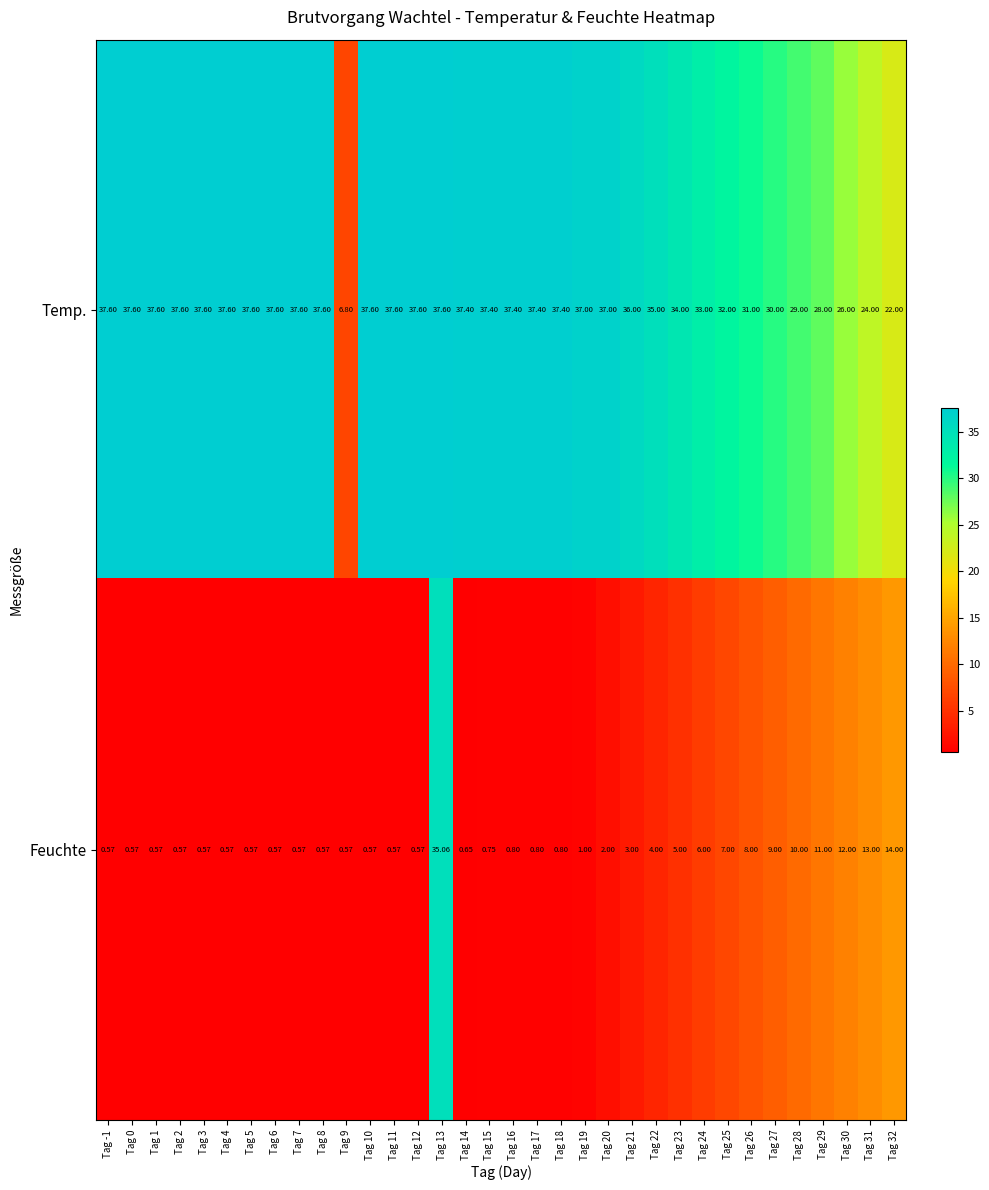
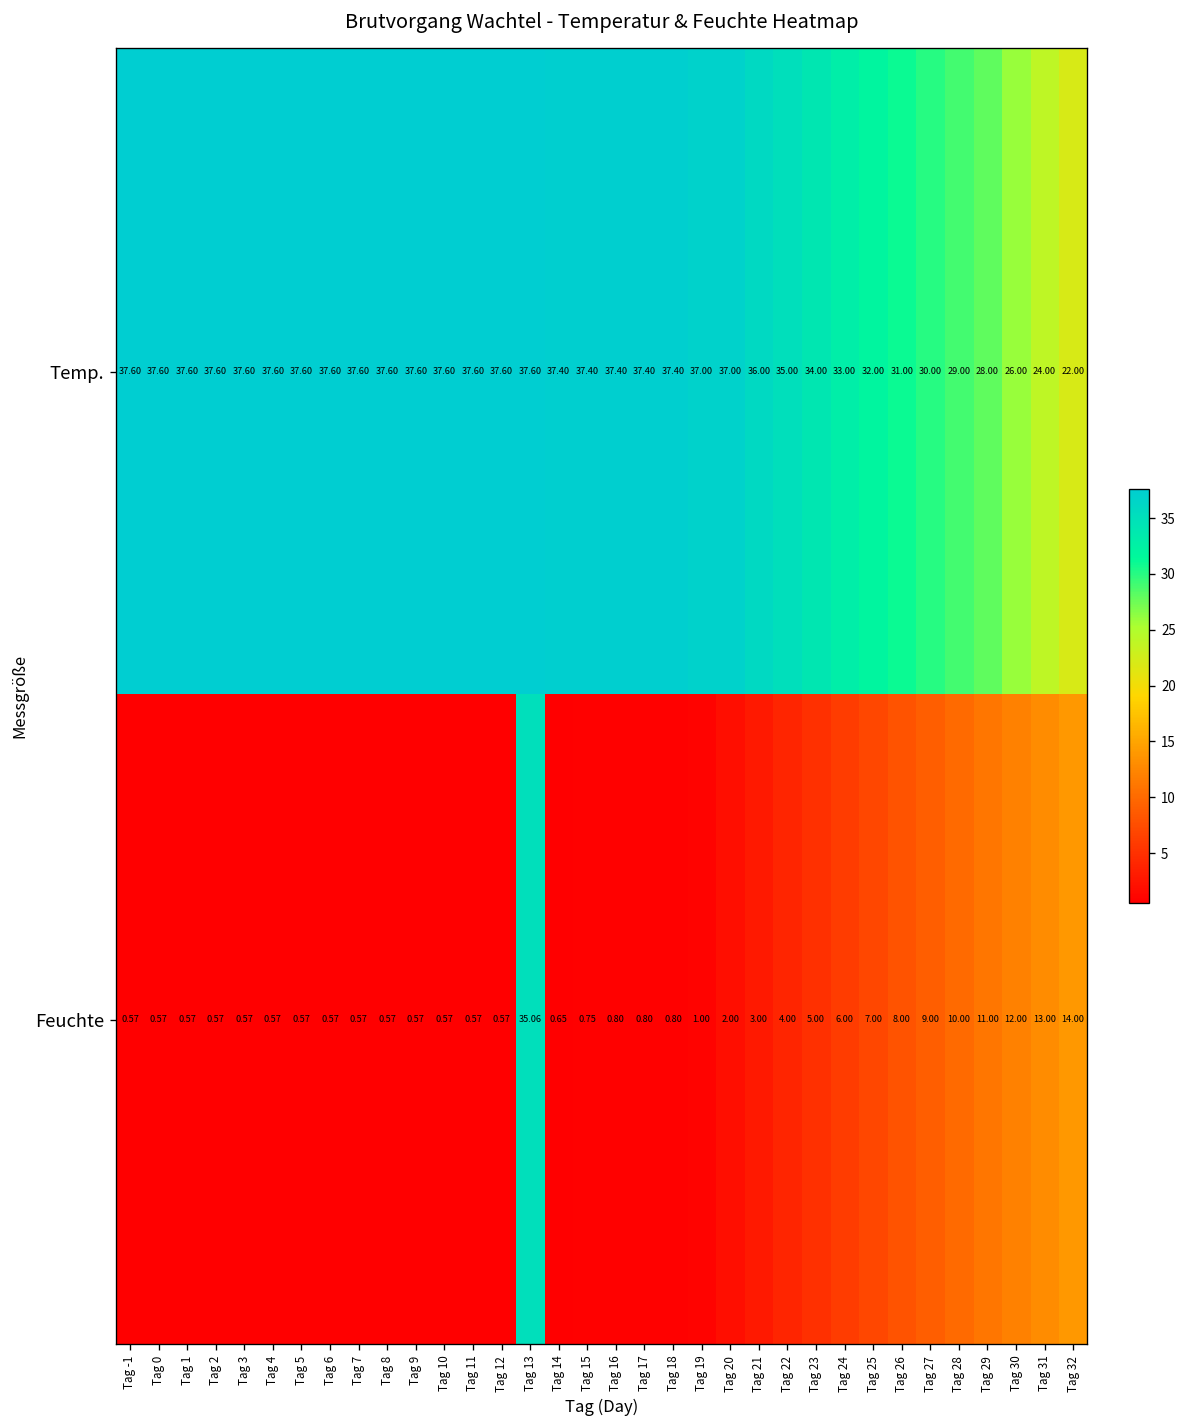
Temp., Tag 9: 6.80 -> 37.60
